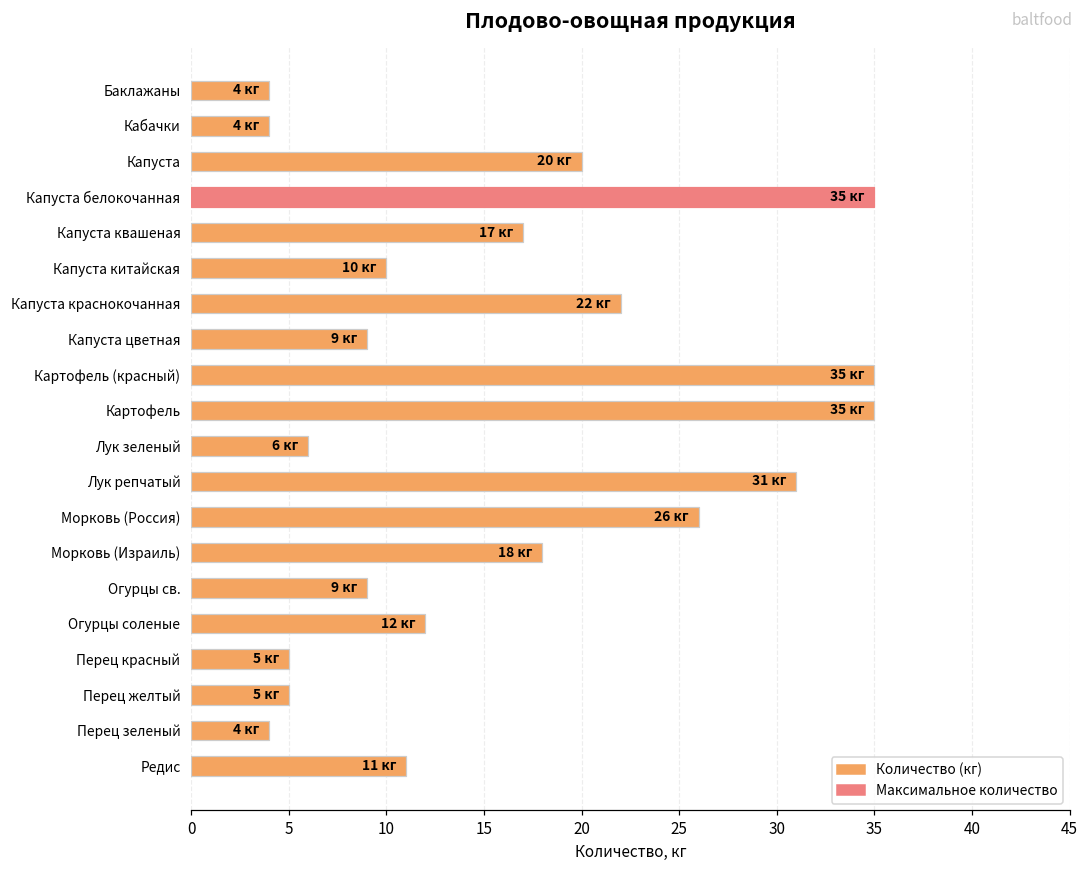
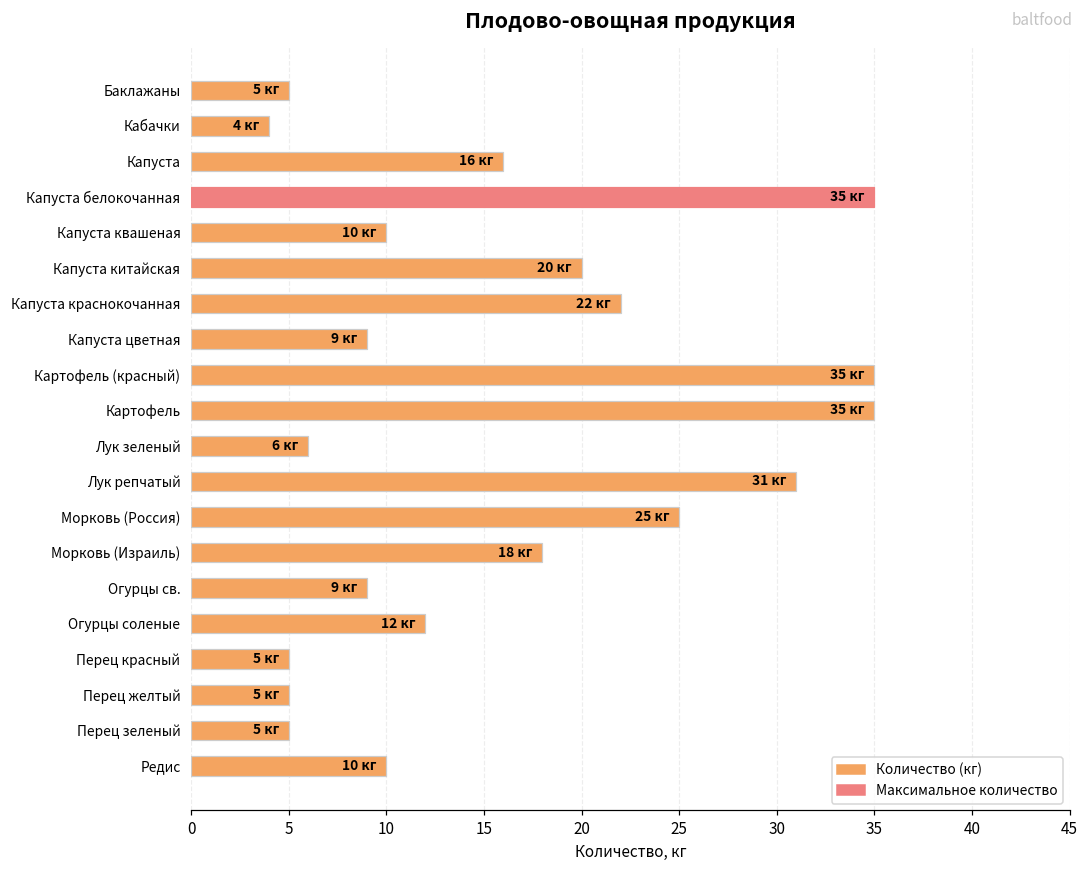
Баклажаны: 4 -> 5
Капуста: 20 -> 16
Капуста квашеная: 17 -> 10
Капуста китайская: 10 -> 20
Морковь (Россия): 26 -> 25
Перец зеленый: 4 -> 5
Редис: 11 -> 10
